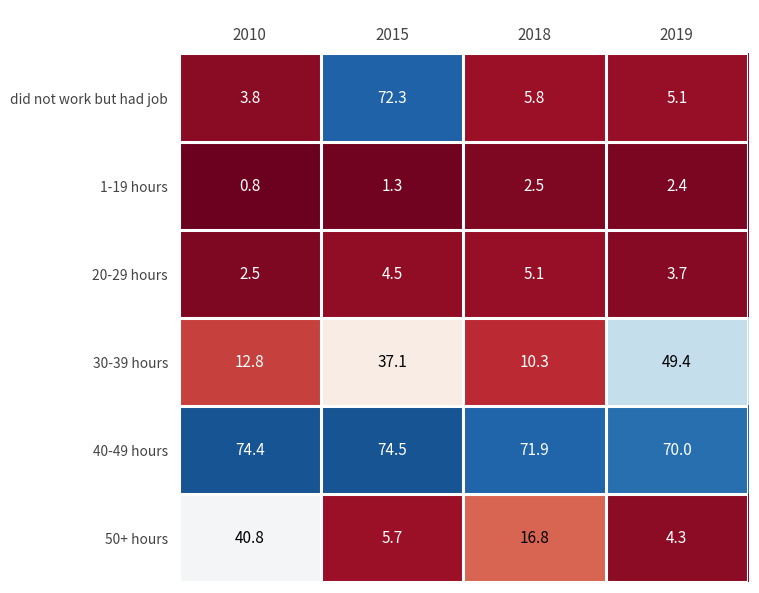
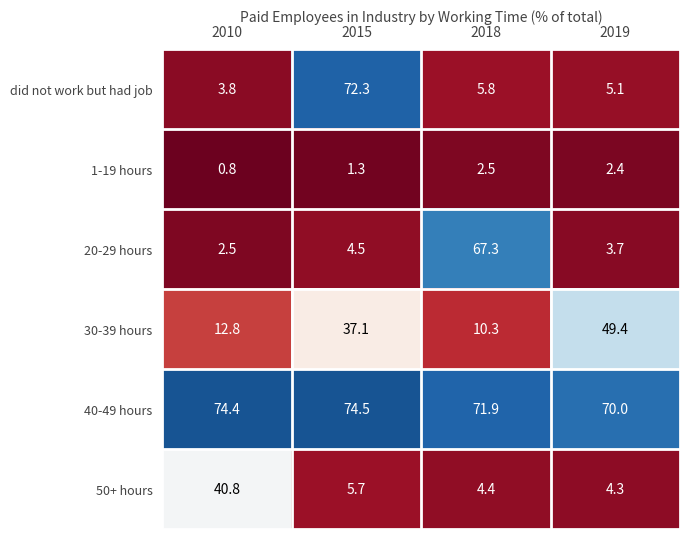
20-29 hours, 2018: 5.1 -> 67.3
50+ hours, 2018: 16.8 -> 4.4
